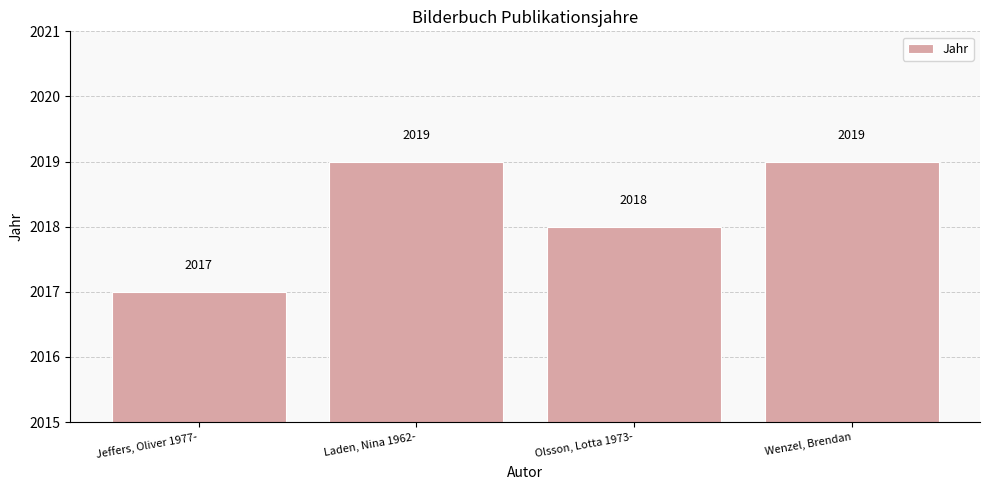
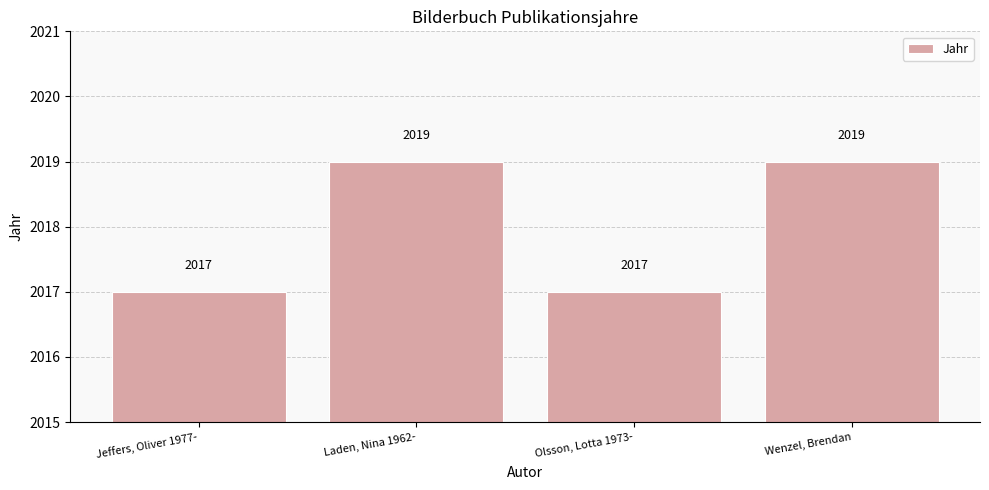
Olsson, Lotta 1973-: 2018 -> 2017
